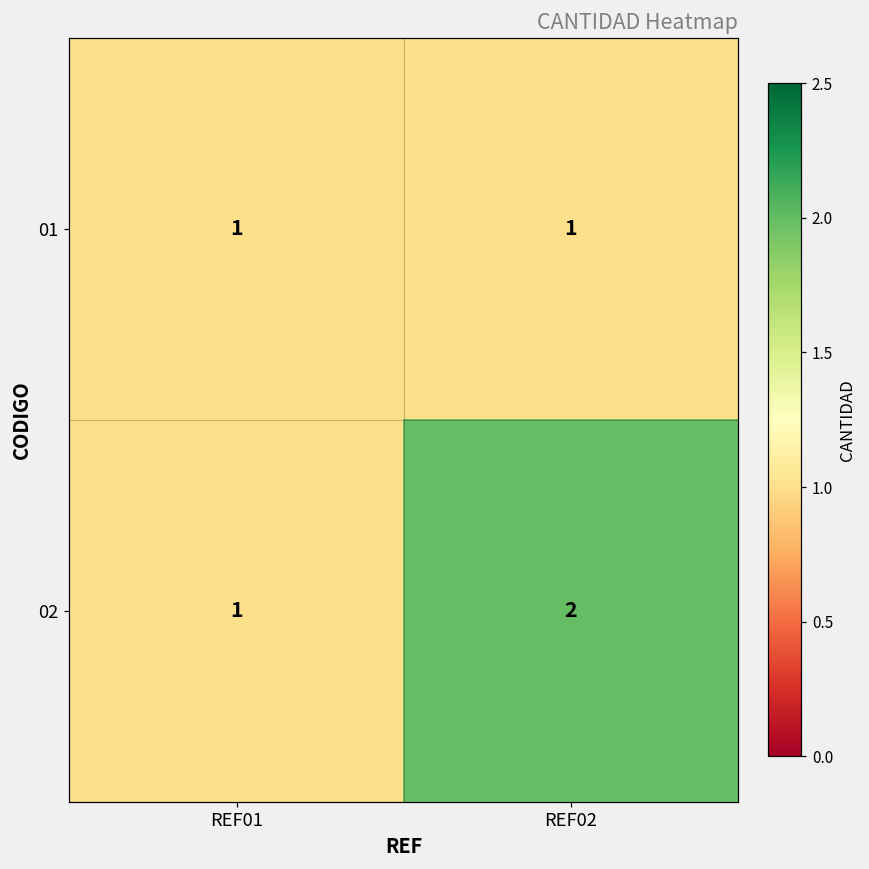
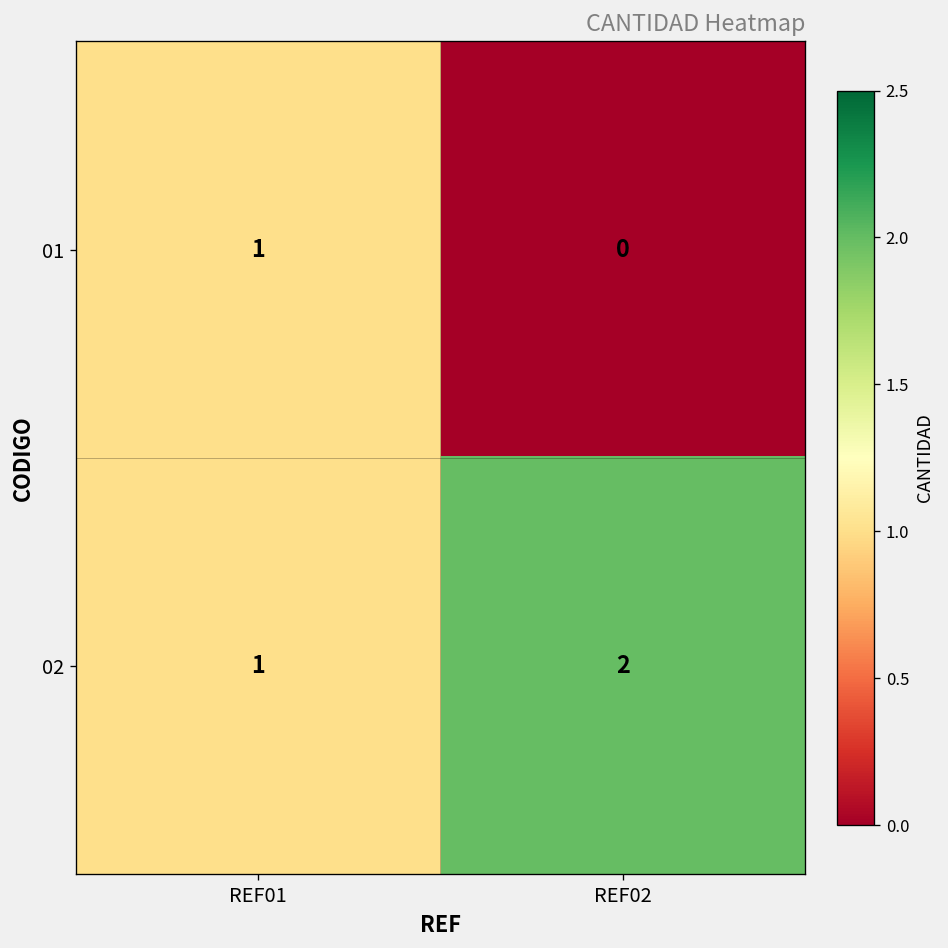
01, REF02: 1 -> 0
